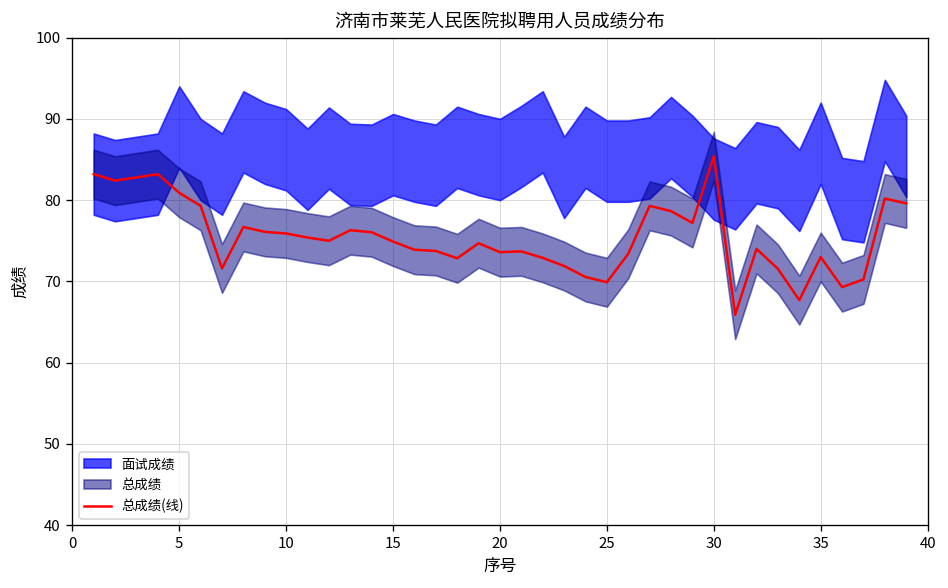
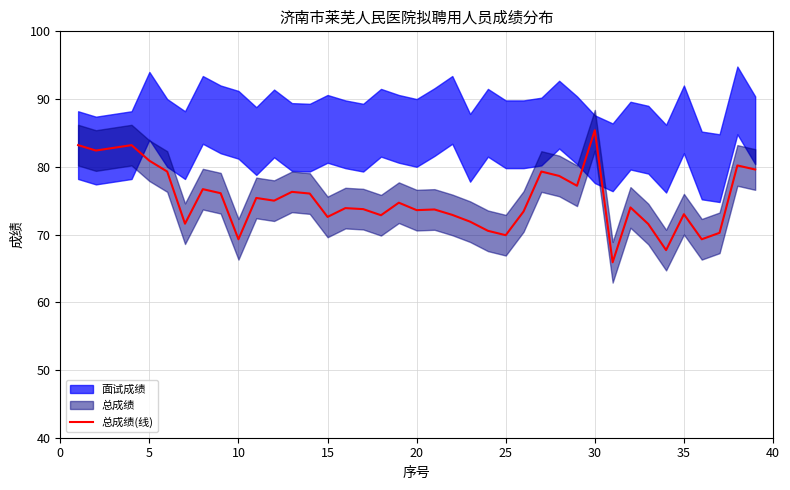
总成绩(线), 10: 76 -> 69
总成绩(线), 15: 75 -> 73
